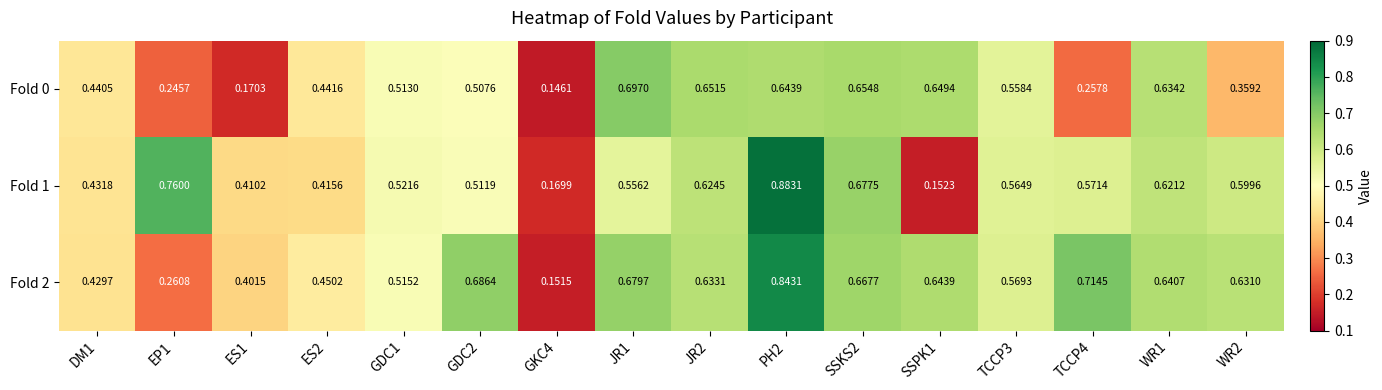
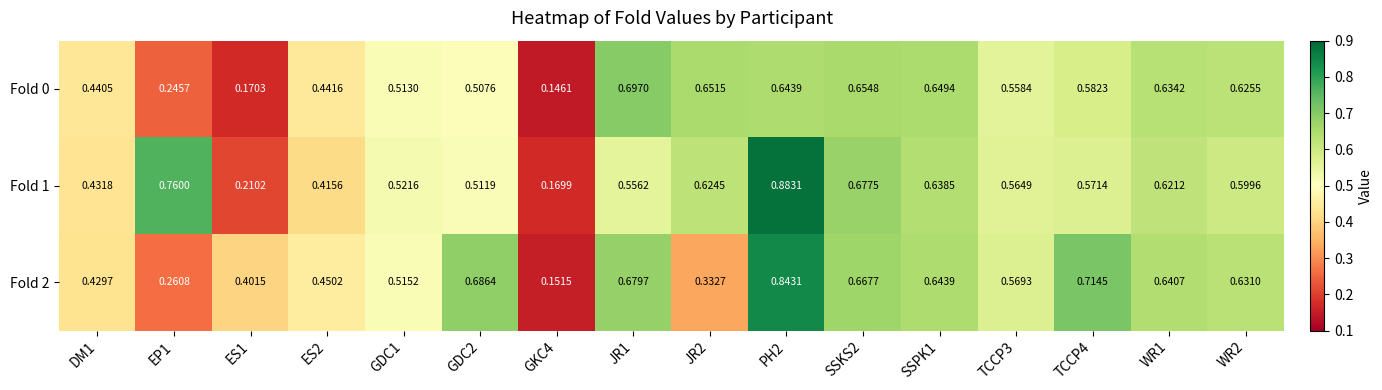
Fold 0, TCCP4: 0.2578 -> 0.5823
Fold 0, WR2: 0.3592 -> 0.6255
Fold 1, ES1: 0.4102 -> 0.2102
Fold 1, SSPK1: 0.1523 -> 0.6385
Fold 2, JR2: 0.6331 -> 0.3327
